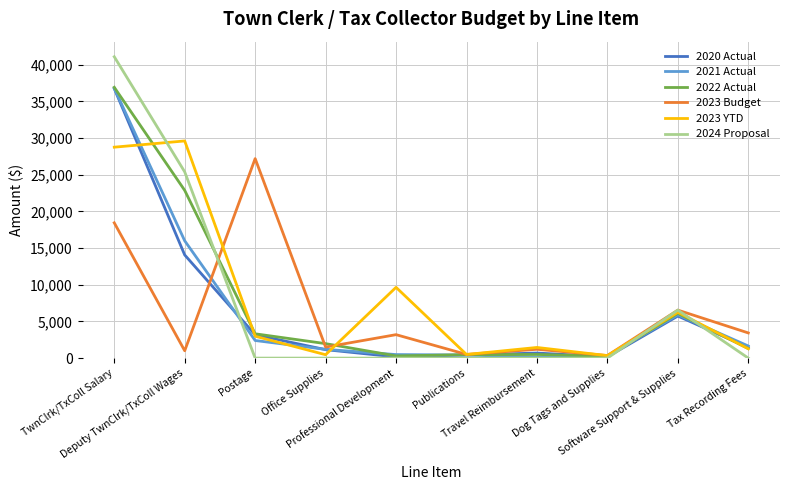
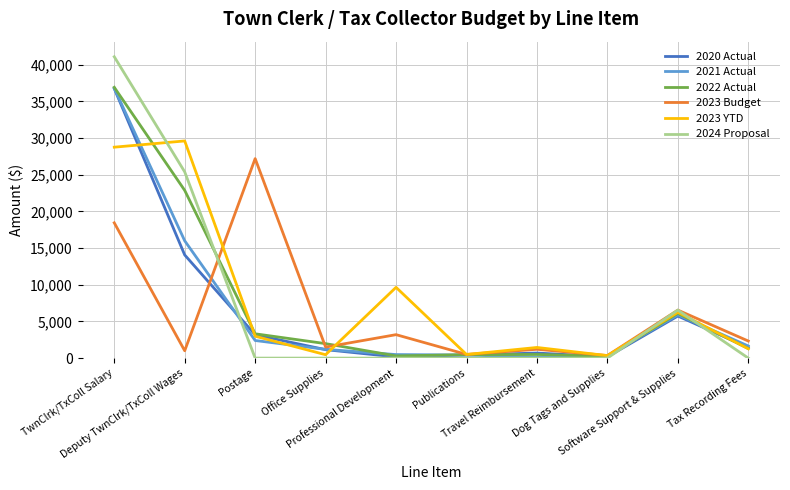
2023 Budget, Tax Recording Fees: 3,000 -> 2,000
